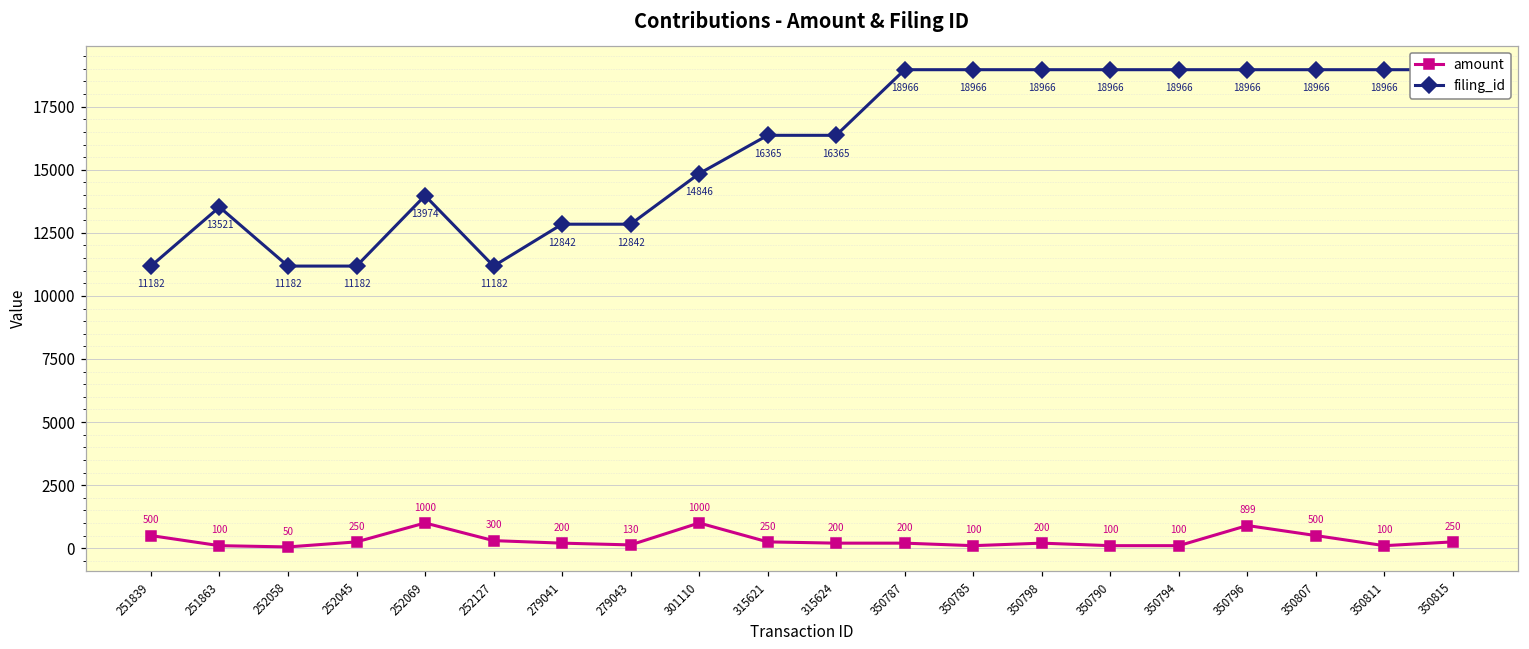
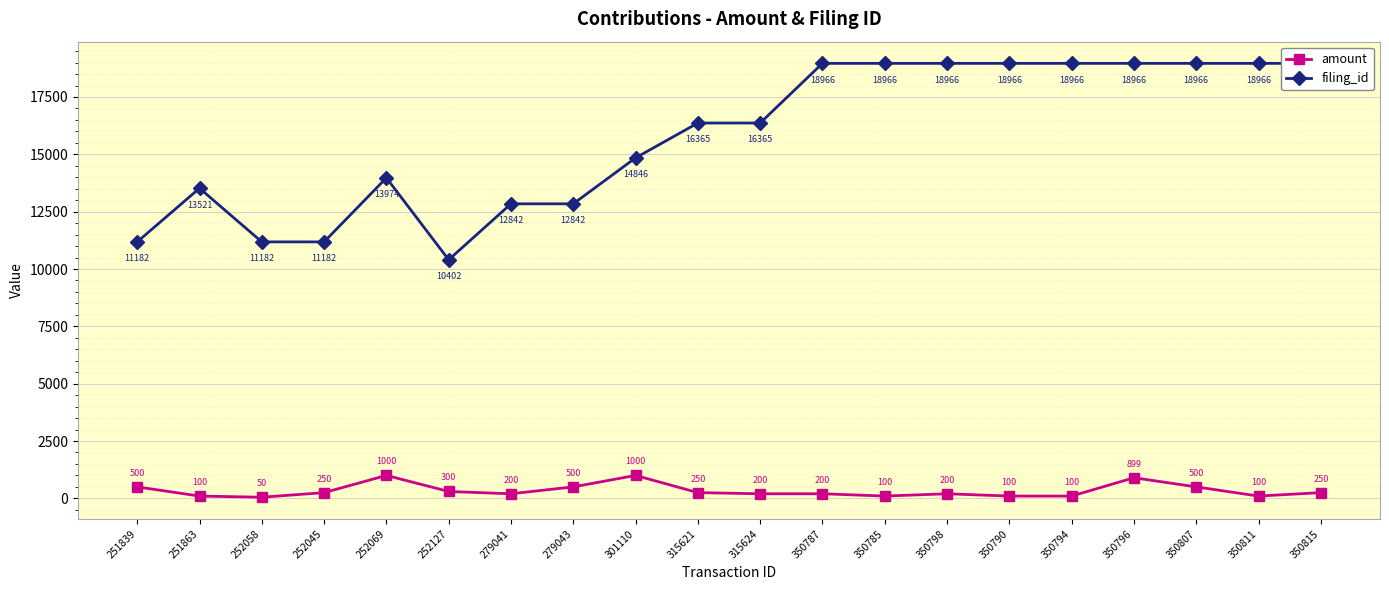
filing_id, 252127: 11182 -> 10402
amount, 279043: 130 -> 500
